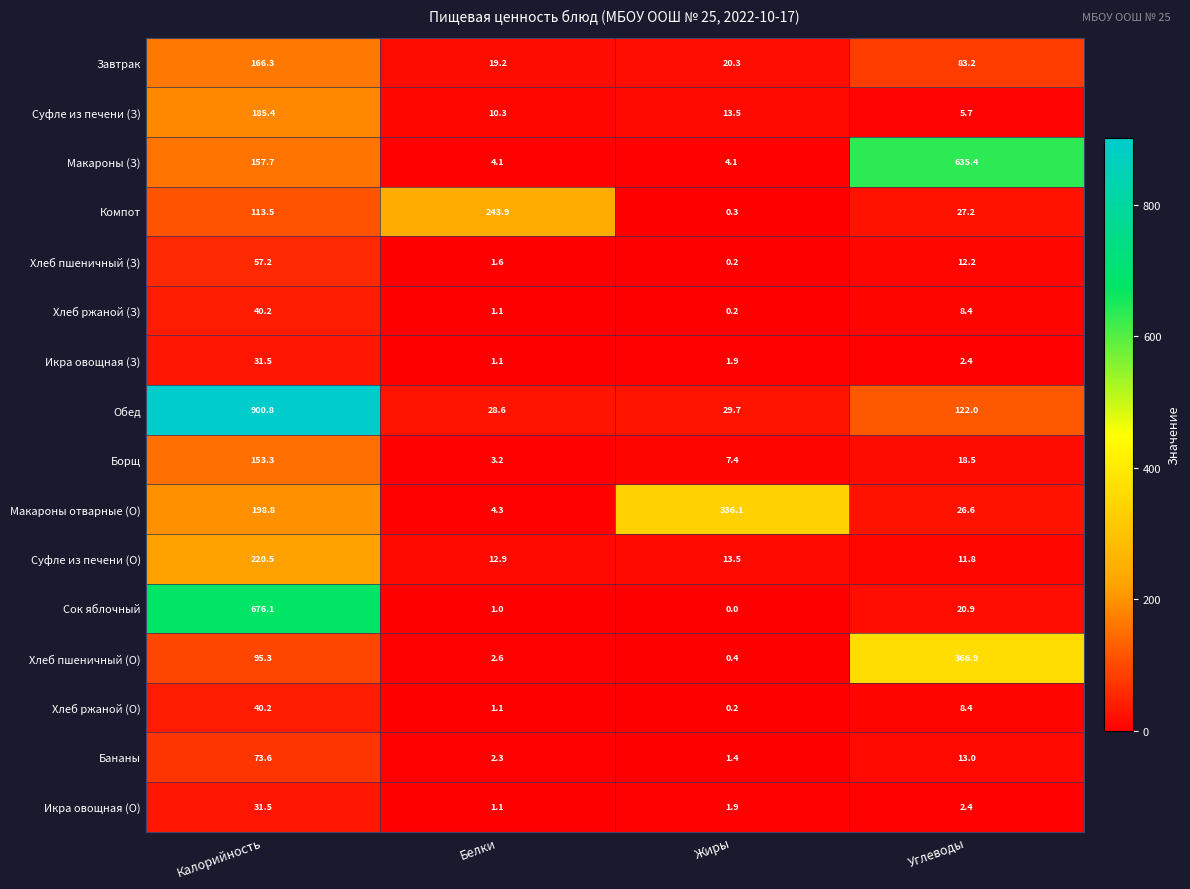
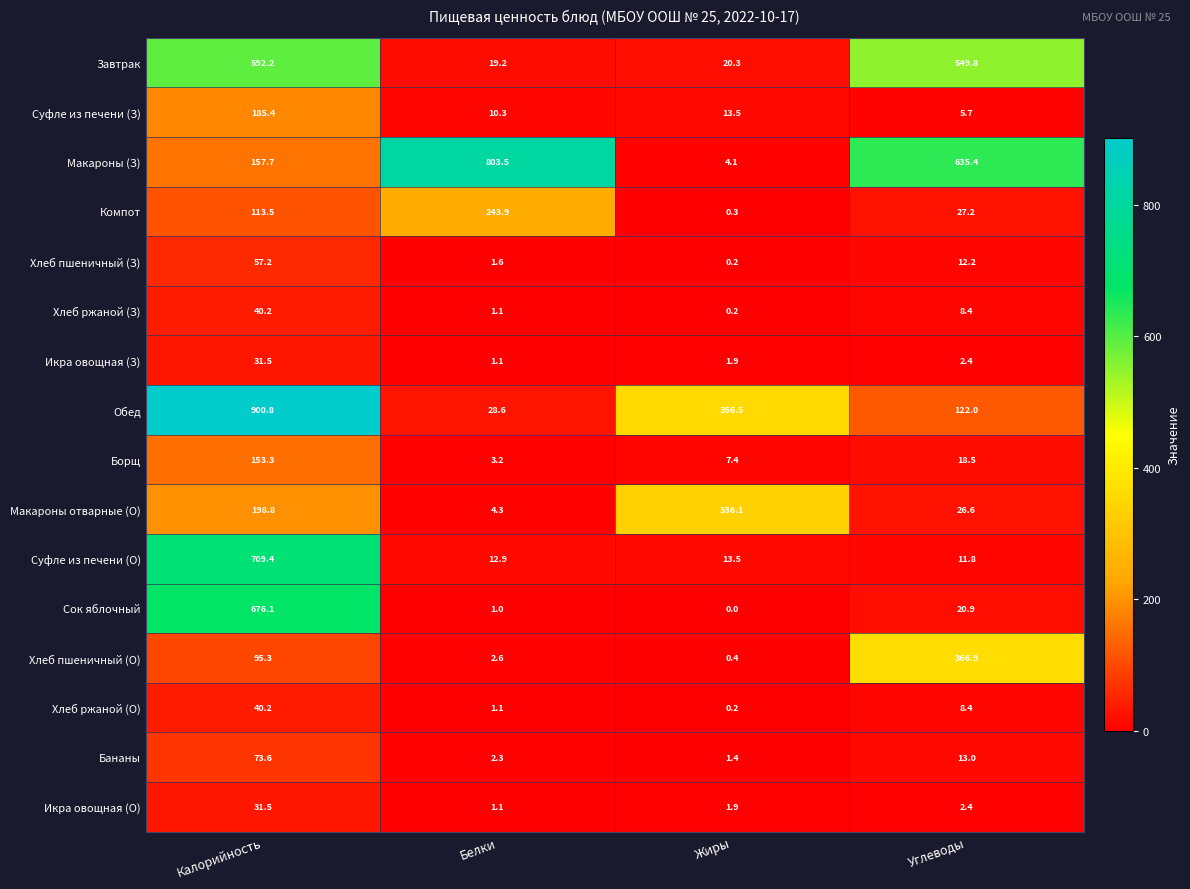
Завтрак, Калорийность: 166.3 -> 592.2
Завтрак, Углеводы: 83.2 -> 549.8
Макароны (З), Белки: 4.1 -> 803.5
Обед, Жиры: 29.7 -> 356.5
Суфле из печени (О), Калорийность: 220.5 -> 709.4
